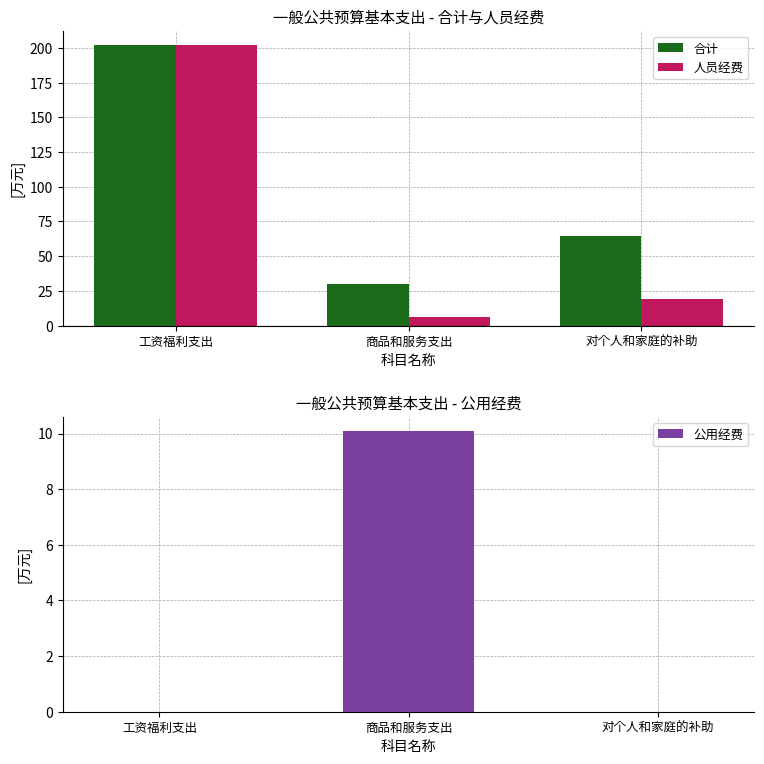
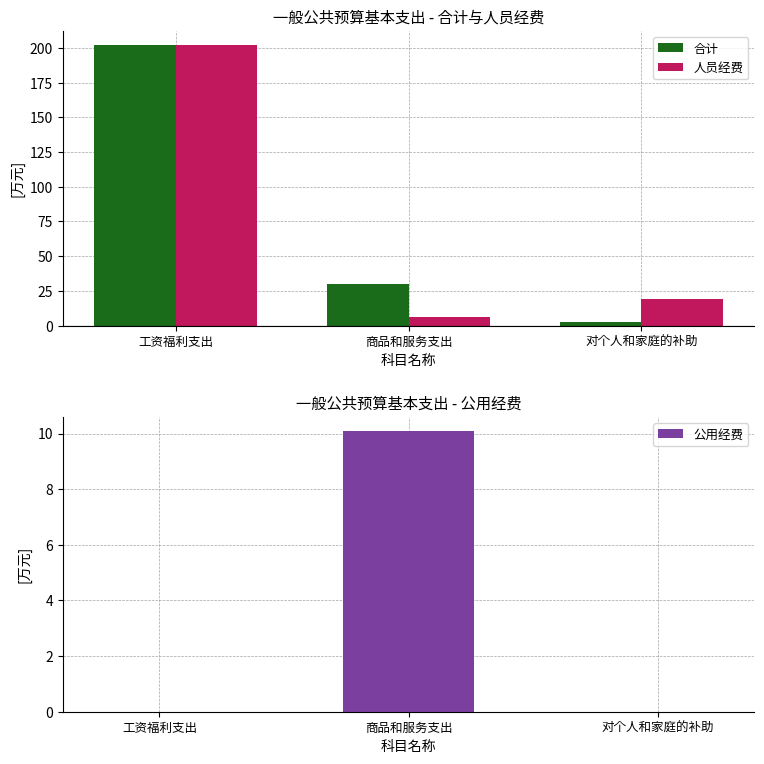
一般公共预算基本支出 - 合计与人员经费, 合计, 对个人和家庭的补助: 65 -> 3
